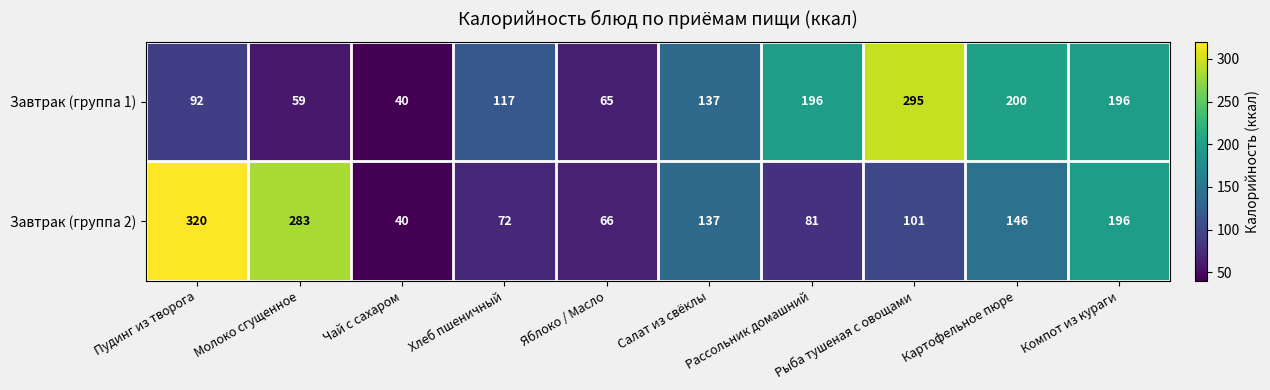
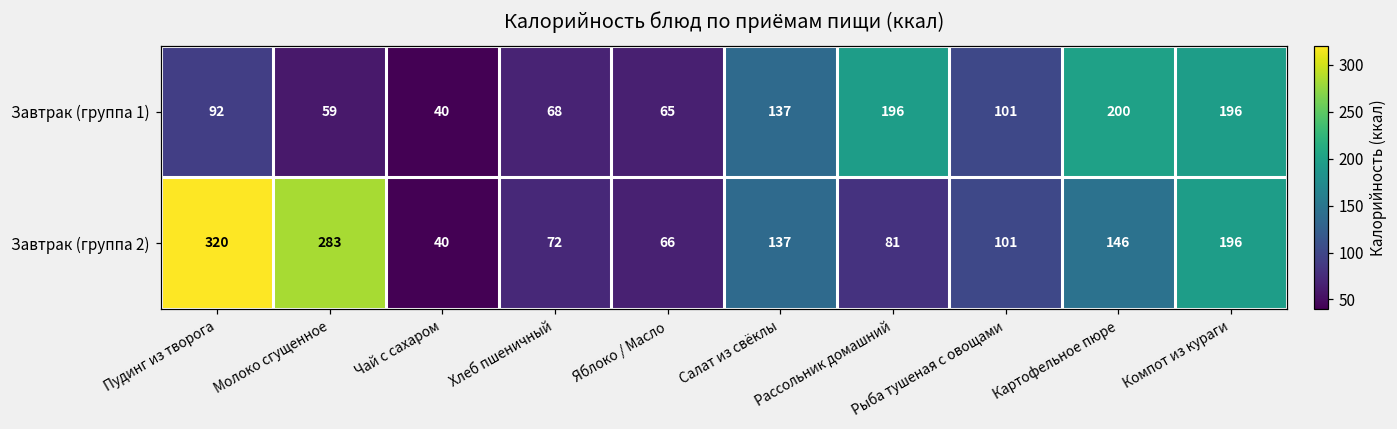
Завтрак (группа 1), Хлеб пшеничный: 117 -> 68
Завтрак (группа 1), Рыба тушеная с овощами: 295 -> 101
